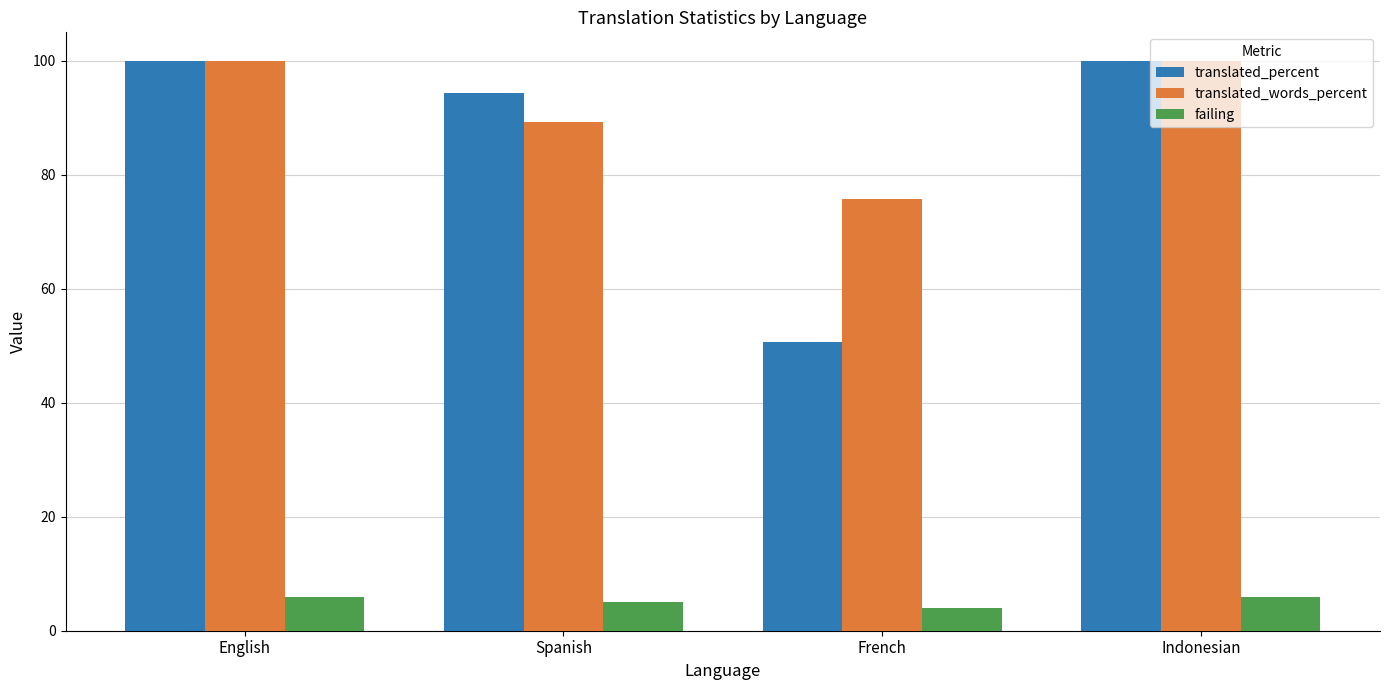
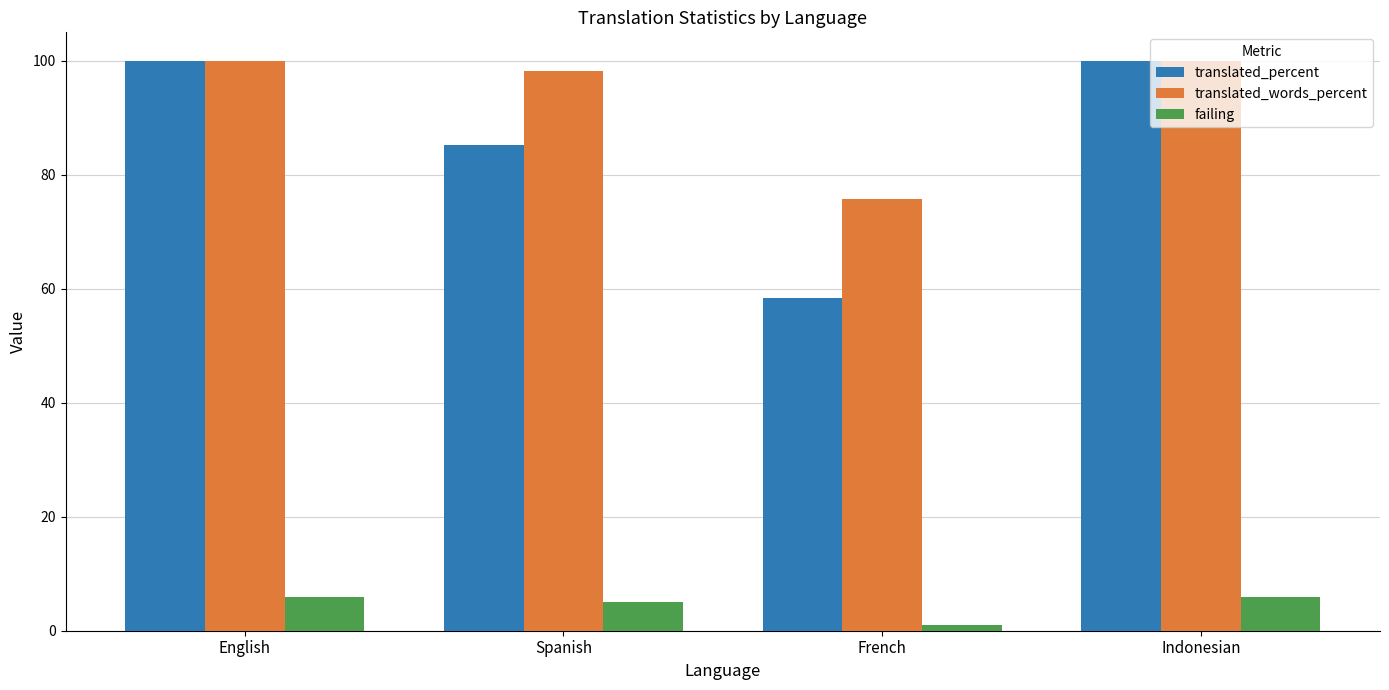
translated_percent, Spanish: 94 -> 85
translated_words_percent, Spanish: 89 -> 98
translated_percent, French: 51 -> 58
failing, French: 4 -> 1
